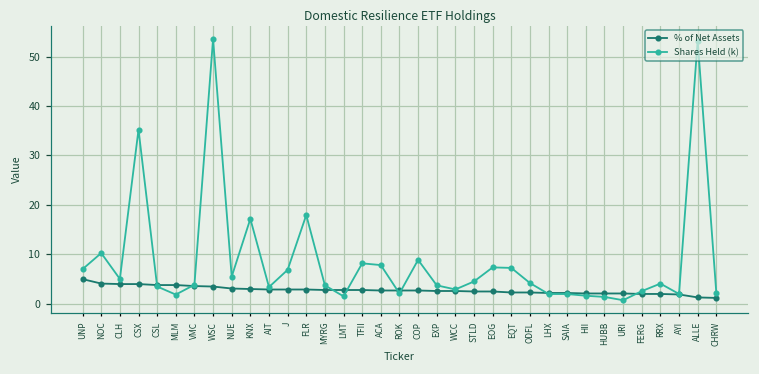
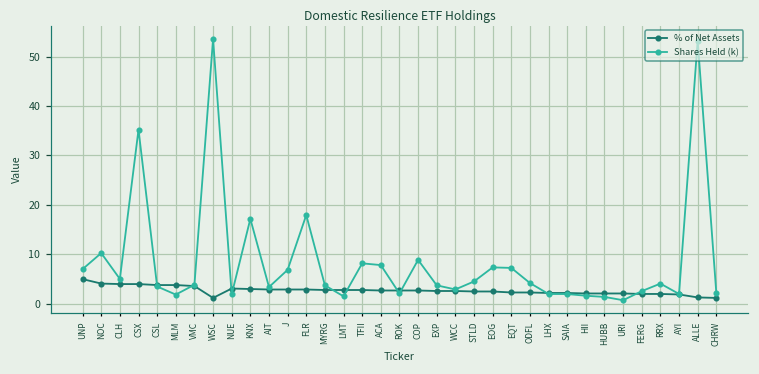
% of Net Assets, WSC: 4 -> 1
Shares Held (k), NUE: 6 -> 2
